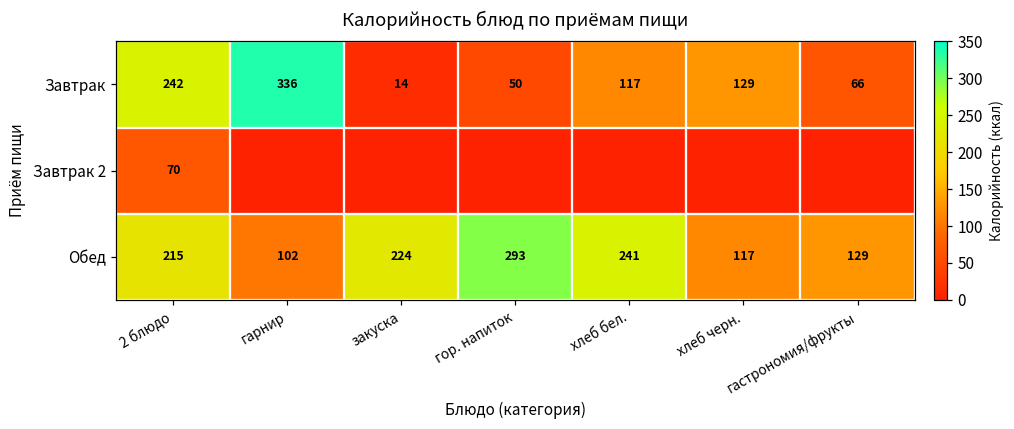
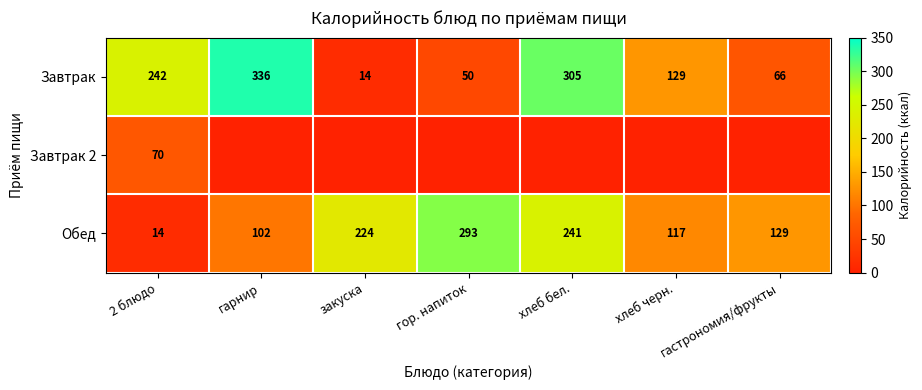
Завтрак, хлеб бел.: 117 -> 305
Обед, 2 блюдо: 215 -> 14
